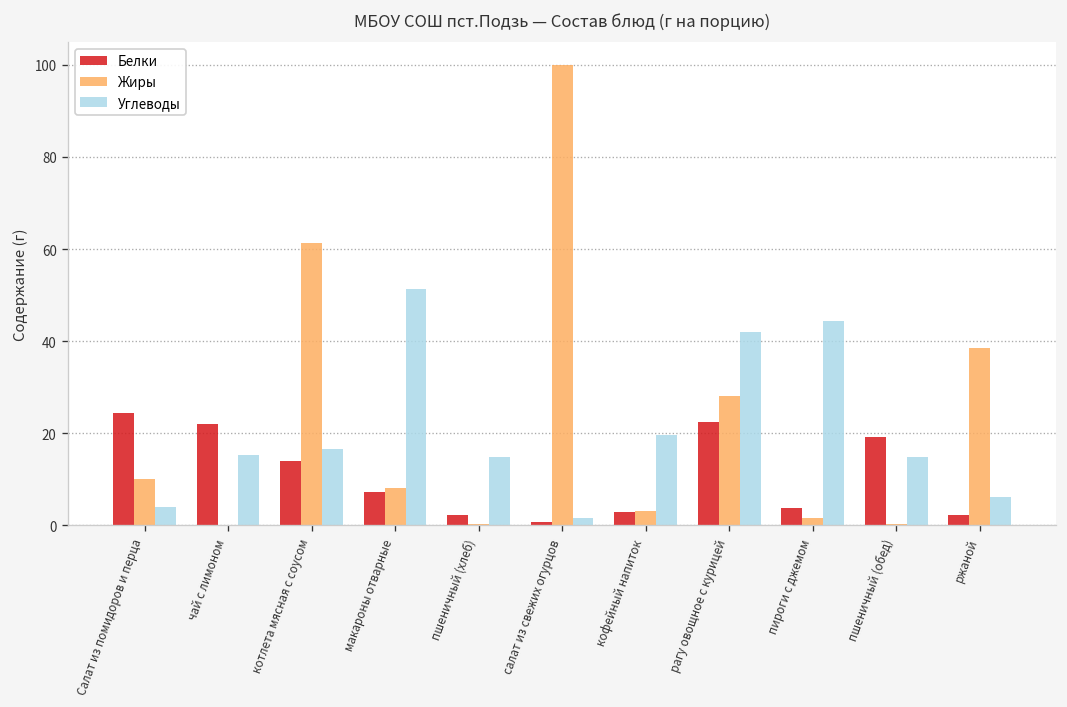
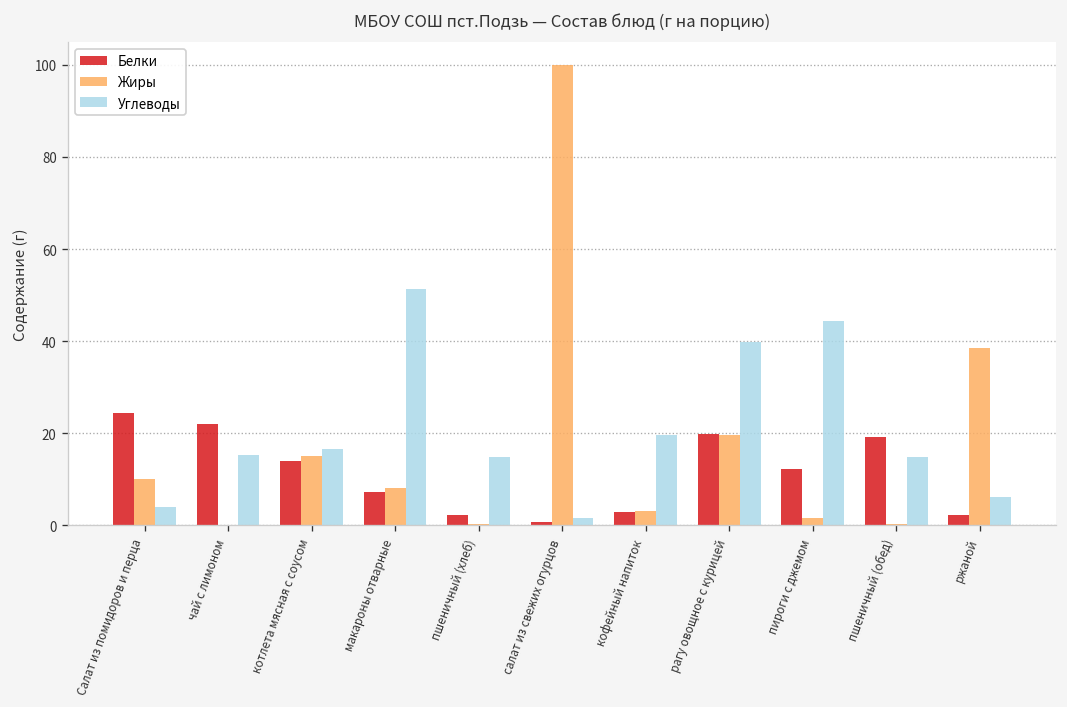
Жиры, котлета мясная с соусом: 61 -> 15
Белки, рагу овощное с курицей: 22 -> 20
Жиры, рагу овощное с курицей: 28 -> 20
Углеводы, рагу овощное с курицей: 42 -> 40
Белки, пироги с джемом: 4 -> 12
